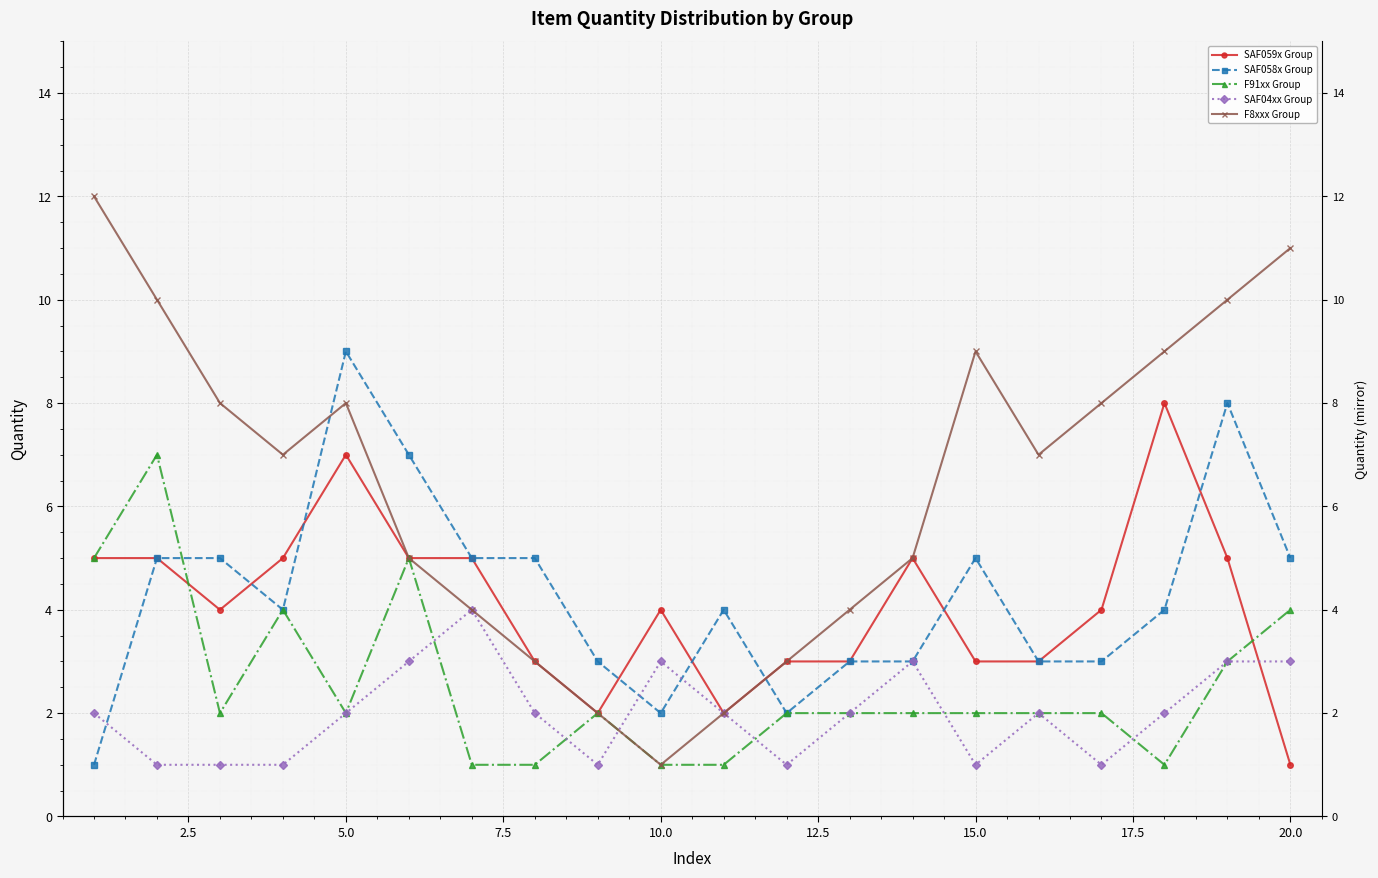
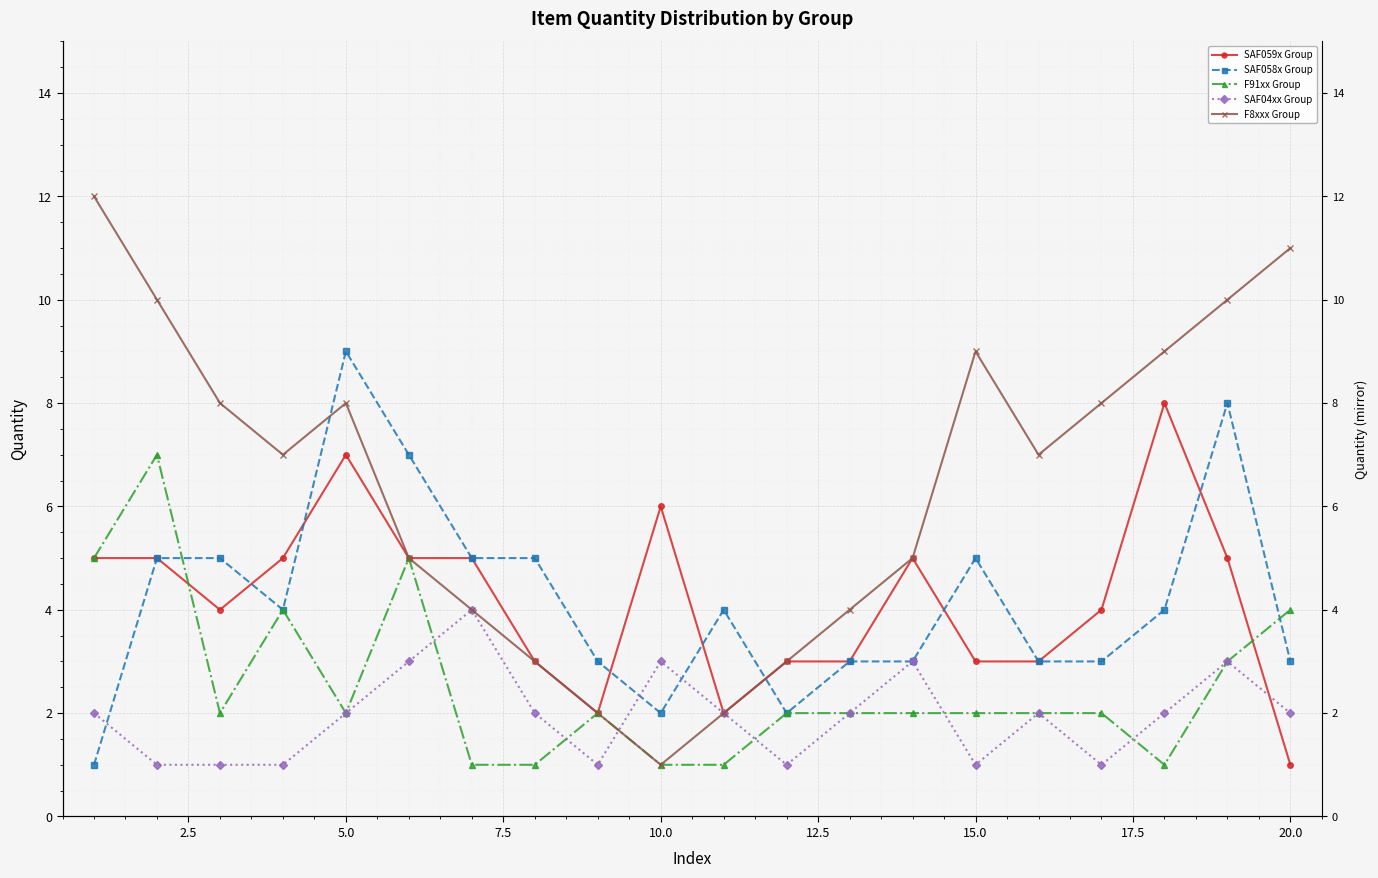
SAF059x Group, 10.0: 4 -> 6
SAF058x Group, 20.0: 5 -> 3
SAF04xx Group, 20.0: 3 -> 2
